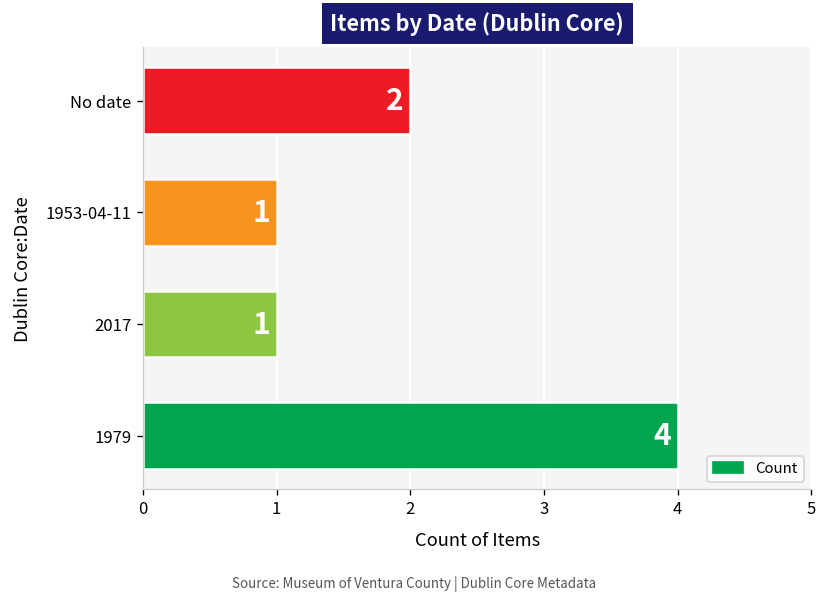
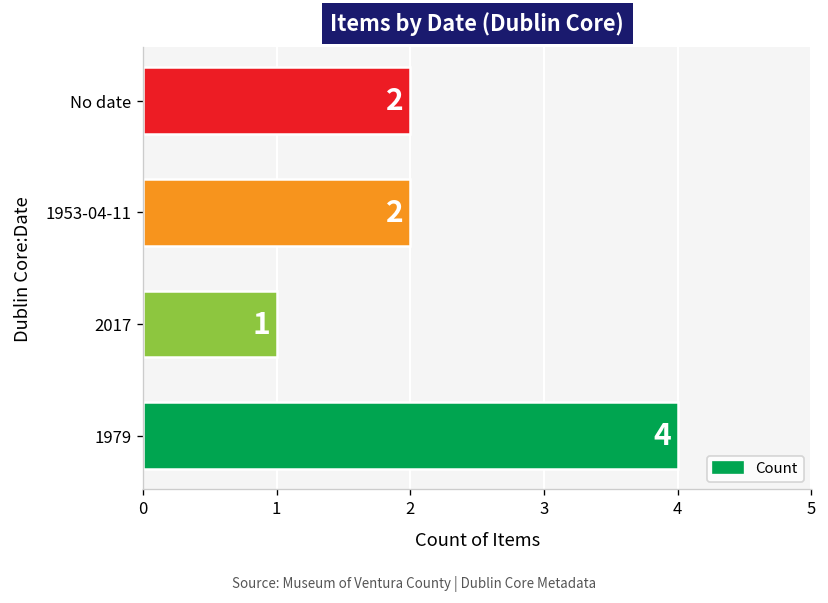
1953-04-11: 1 -> 2
